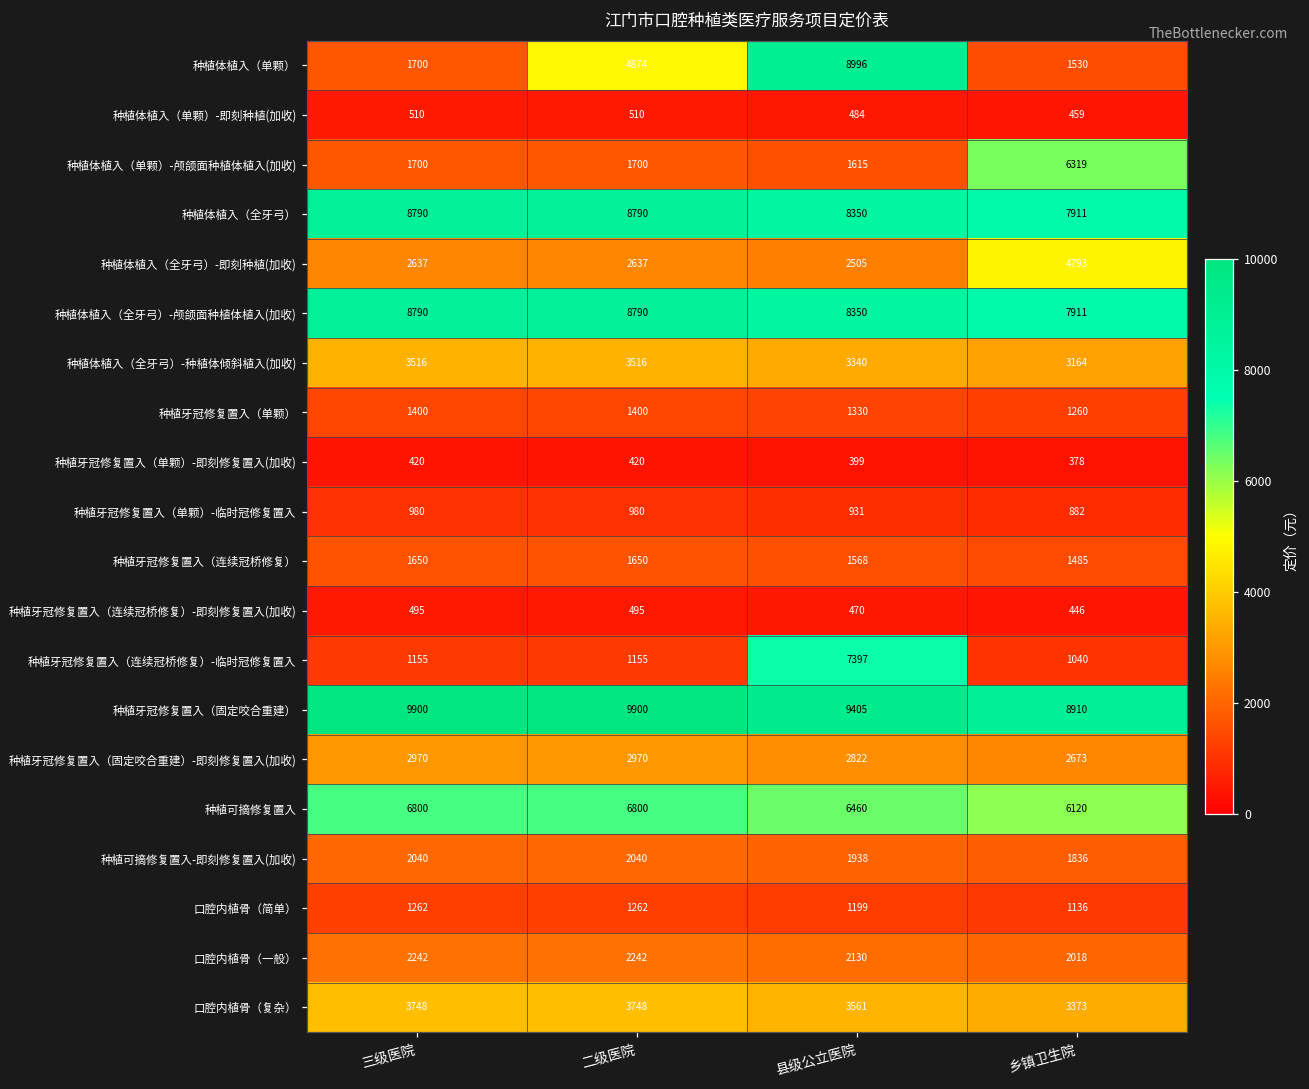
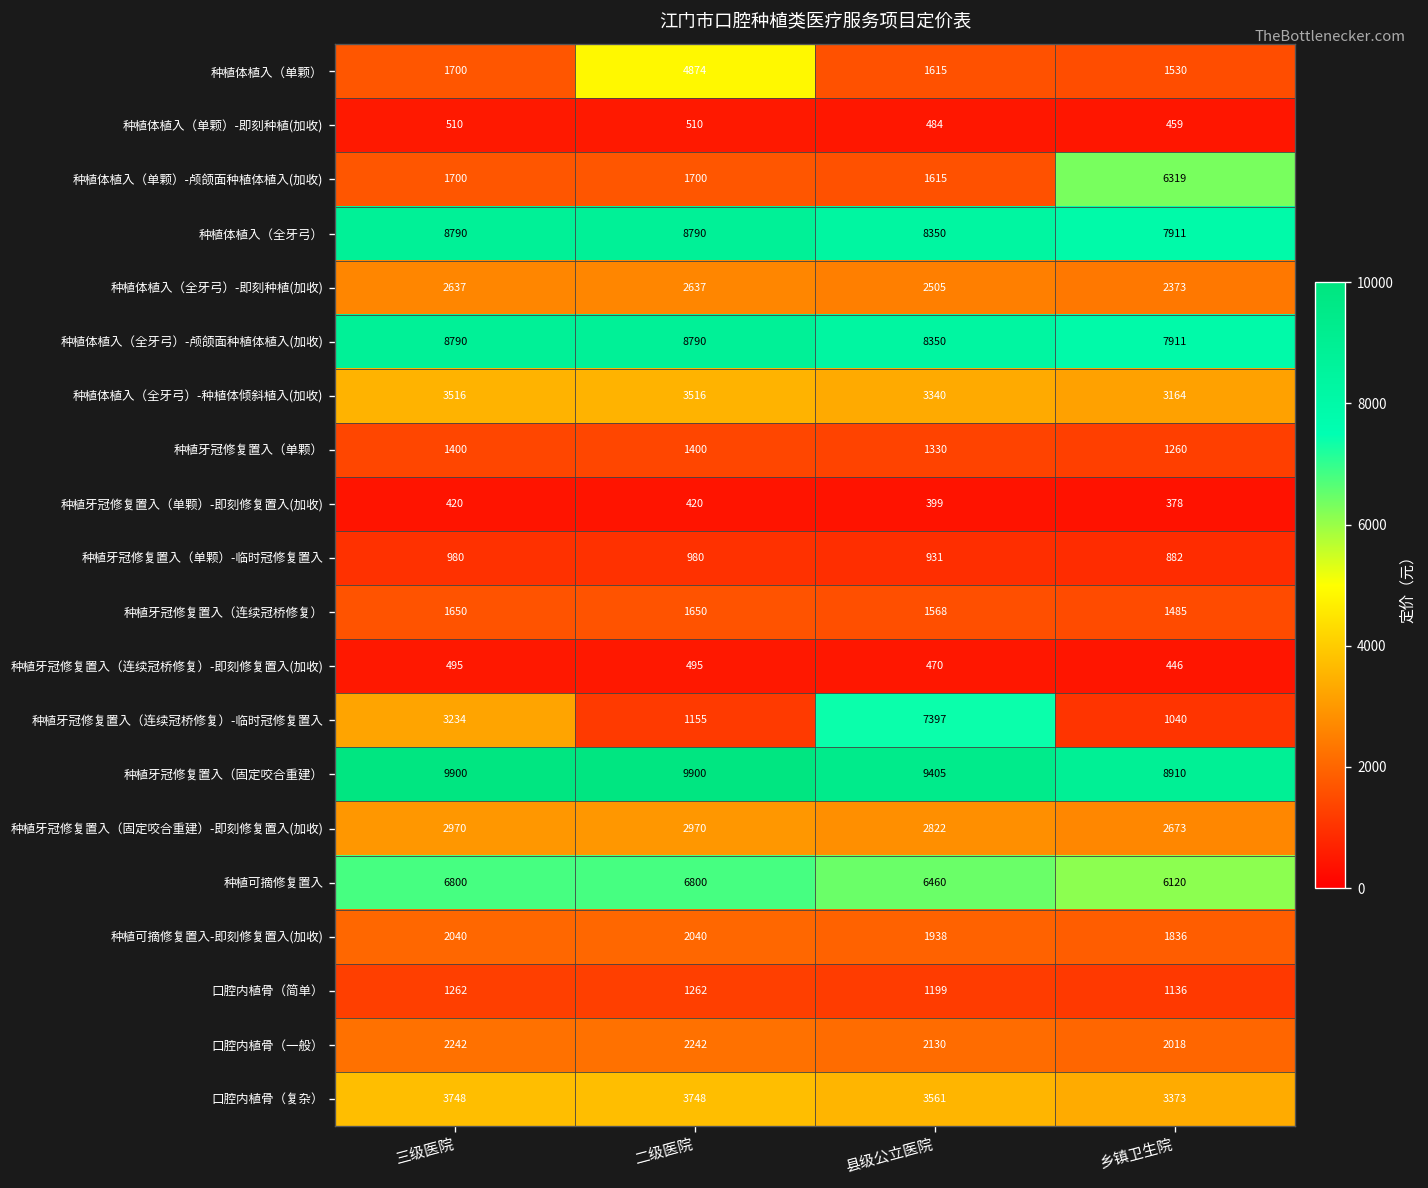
种植体植入（单颗）, 县级公立医院: 8996 -> 1615
种植体植入（全牙弓）-即刻种植(加收), 乡镇卫生院: 4793 -> 2373
种植牙冠修复置入（连续冠桥修复）-临时冠修复置入, 三级医院: 1155 -> 3234
